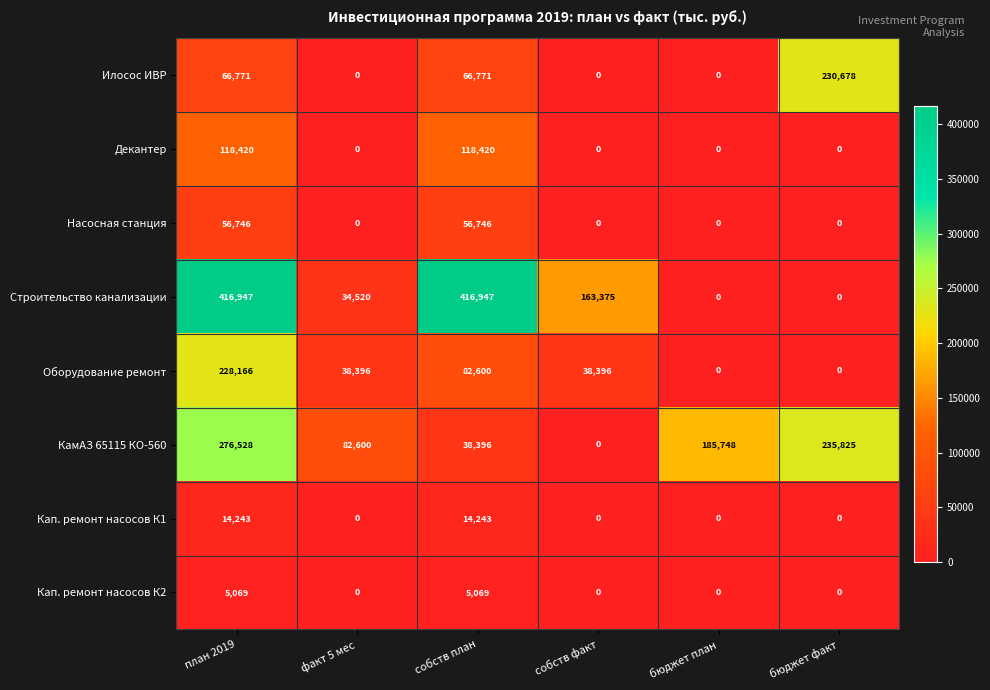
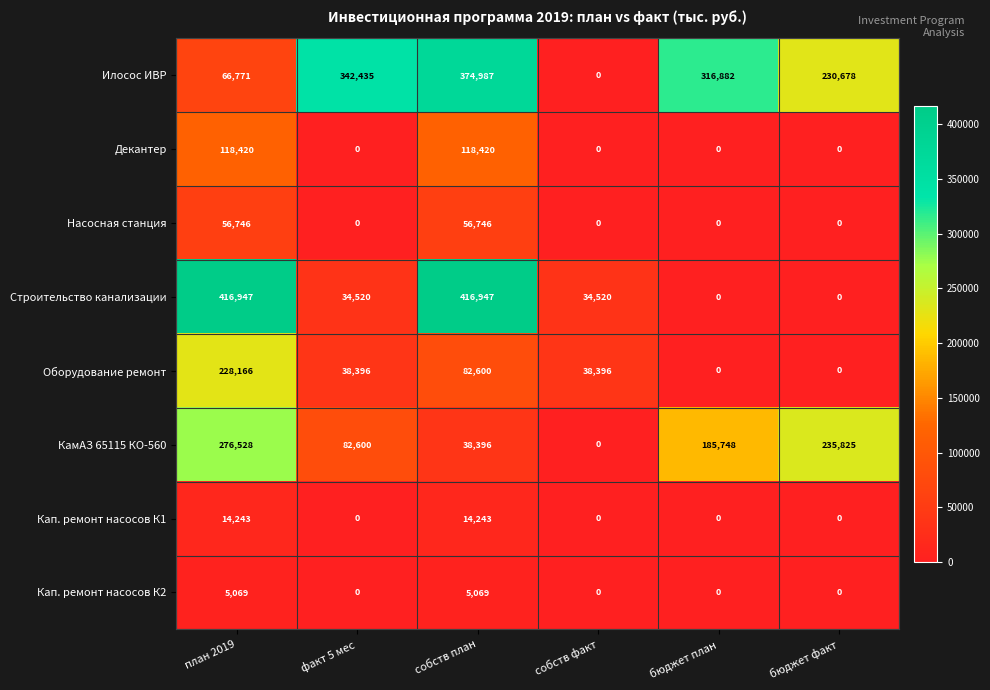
Илосос ИВР, факт 5 мес: 0 -> 342,435
Илосос ИВР, собств план: 66,771 -> 374,987
Илосос ИВР, бюджет план: 0 -> 316,882
Строительство канализации, собств факт: 163,375 -> 34,520
